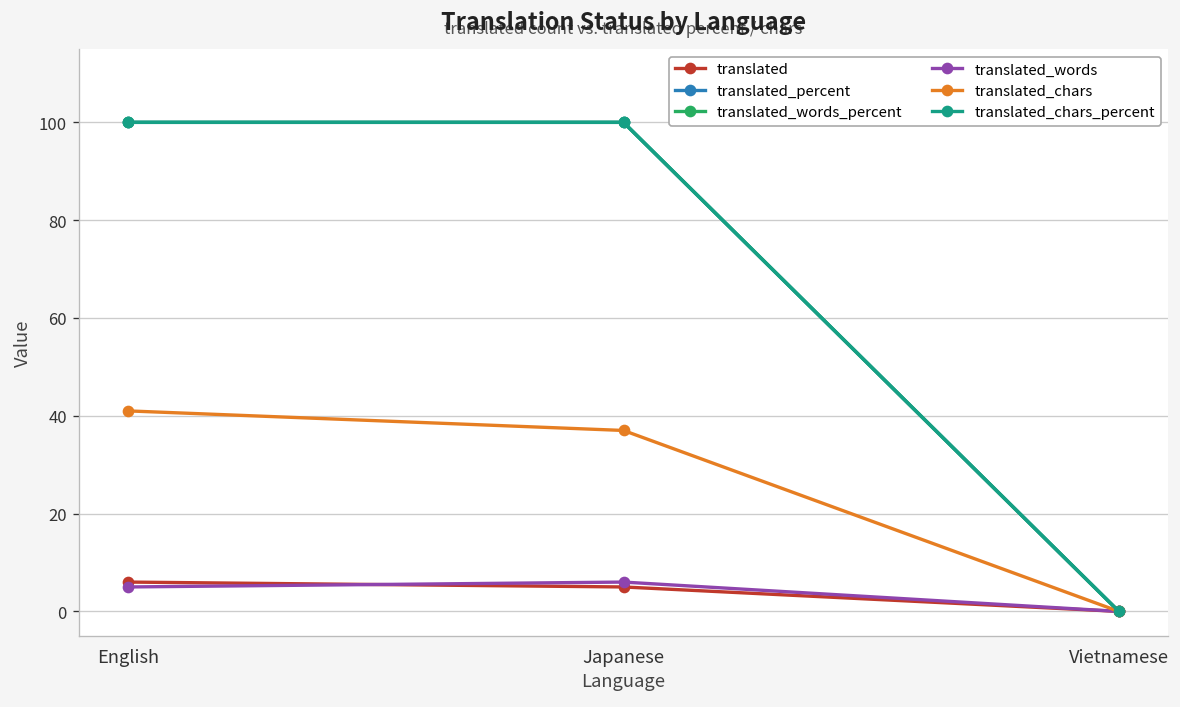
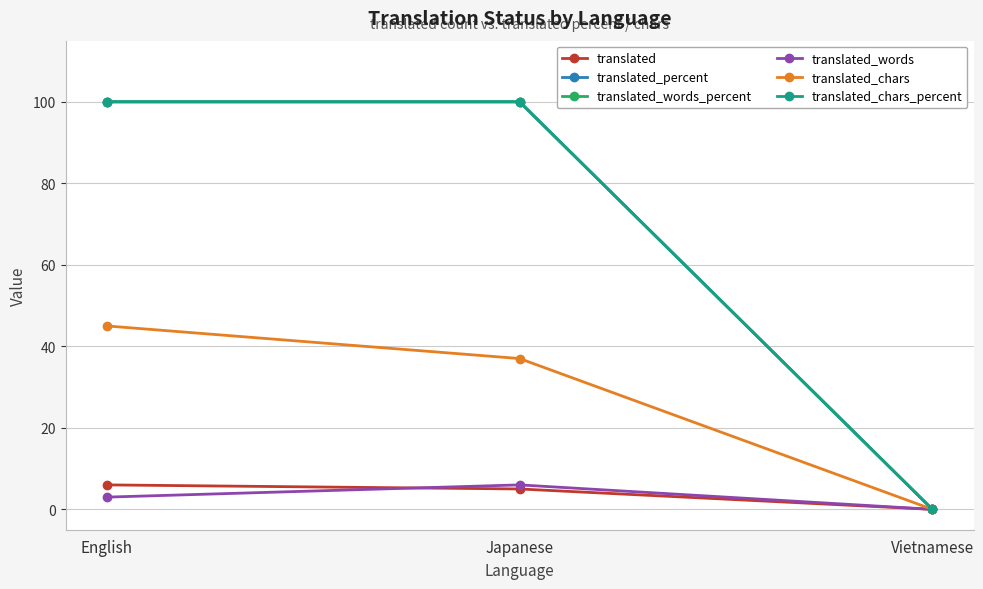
translated_words, English: 5 -> 3
translated_chars, English: 41 -> 45
